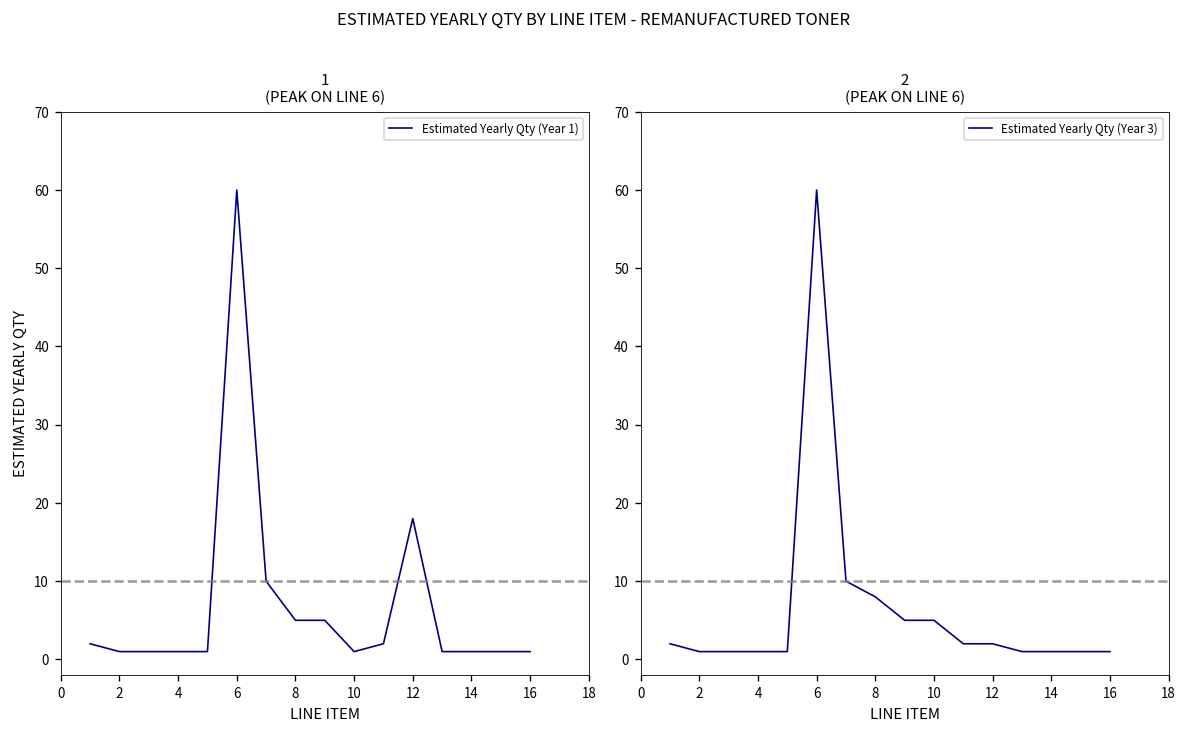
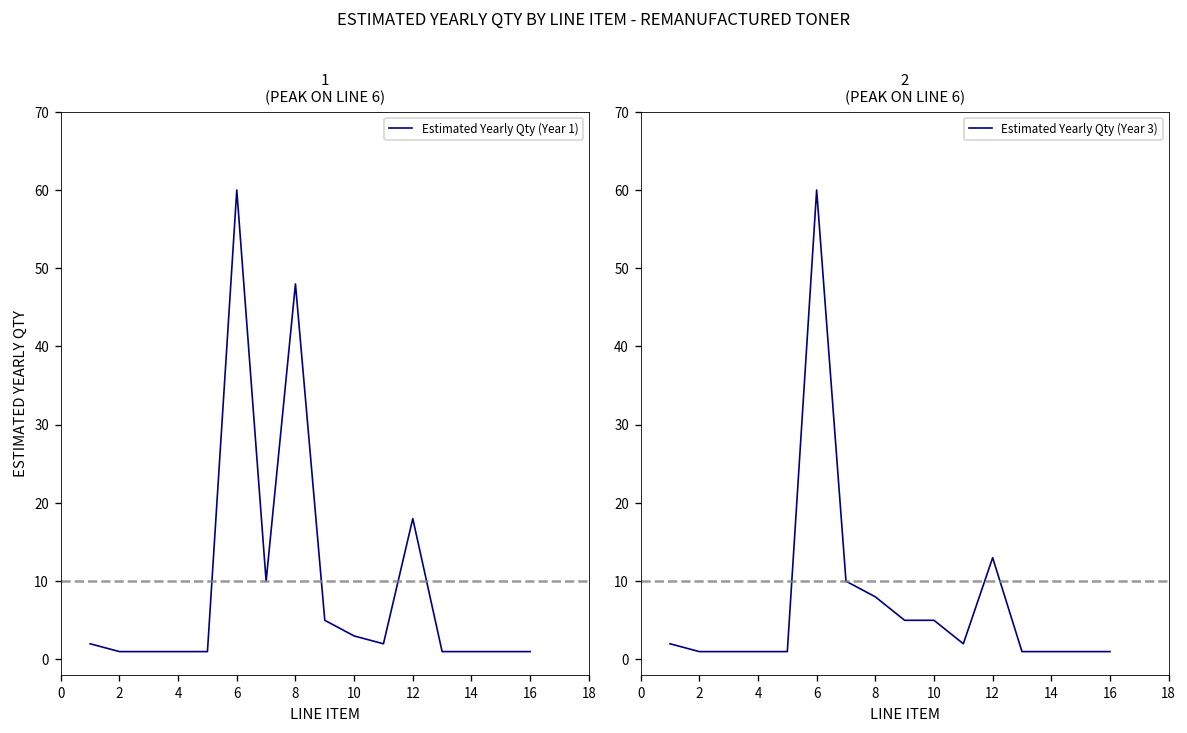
1 (PEAK ON LINE 6), 8: 5 -> 48
1 (PEAK ON LINE 6), 10: 1 -> 3
2 (PEAK ON LINE 6), 12: 2 -> 13
